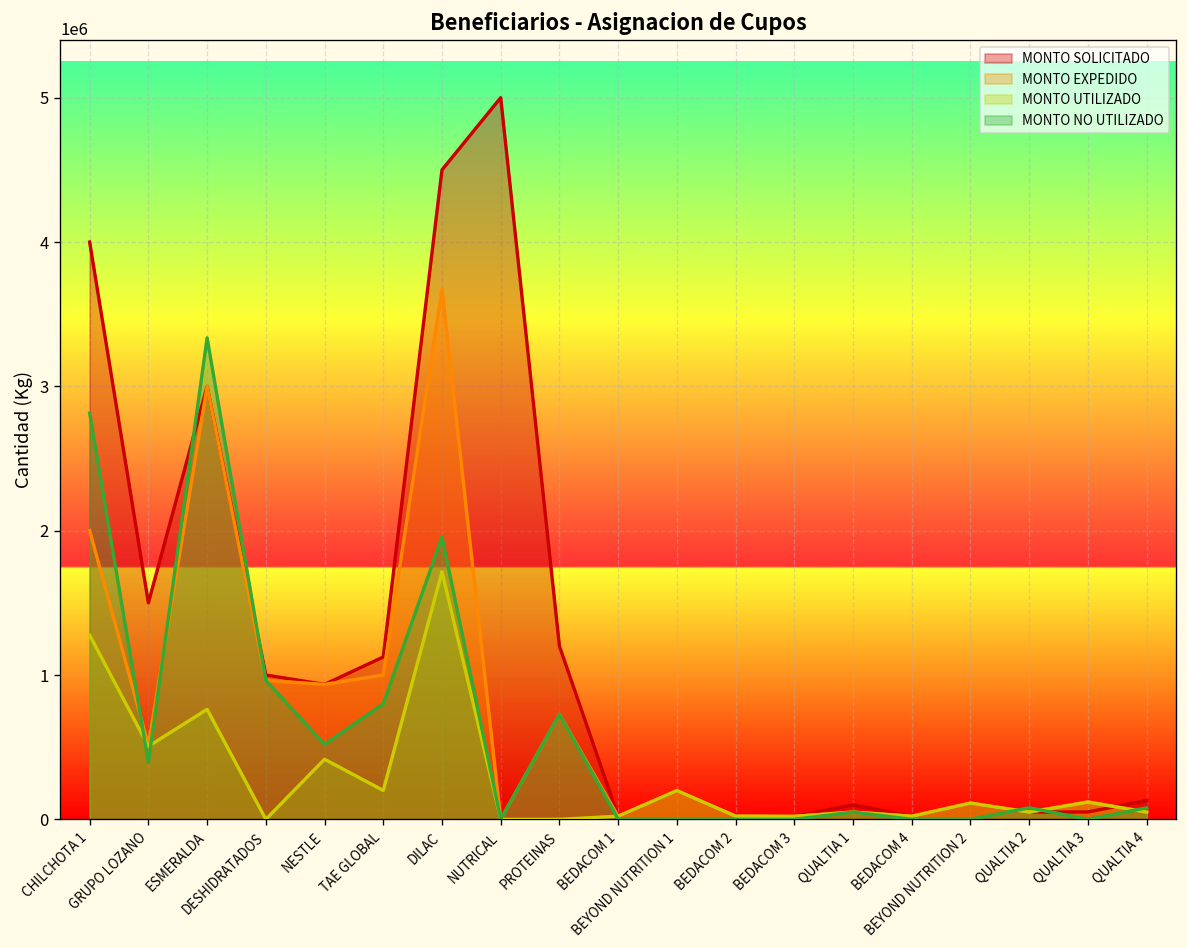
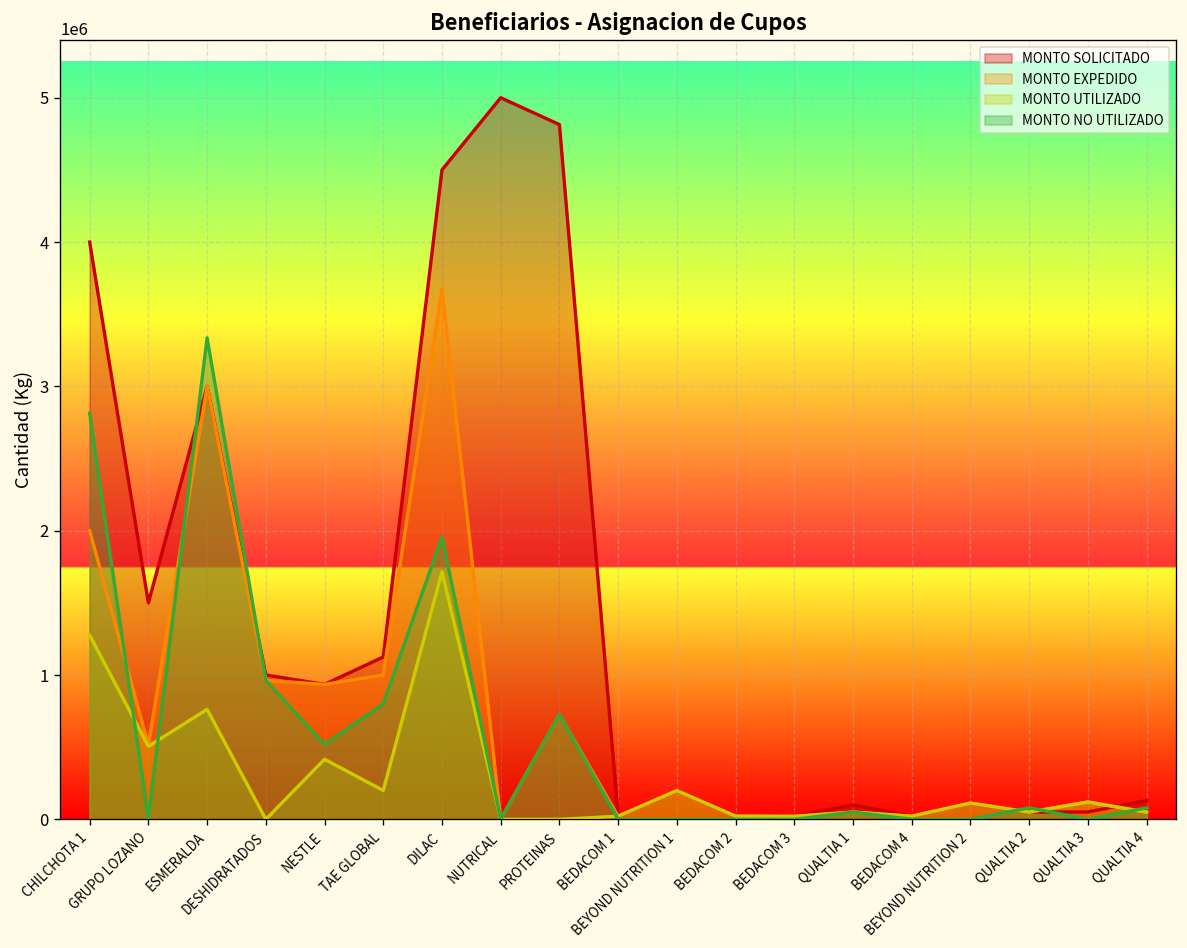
MONTO NO UTILIZADO, GRUPO LOZANO: 390000 -> 10000
MONTO SOLICITADO, PROTEINAS: 1200000 -> 4810000
